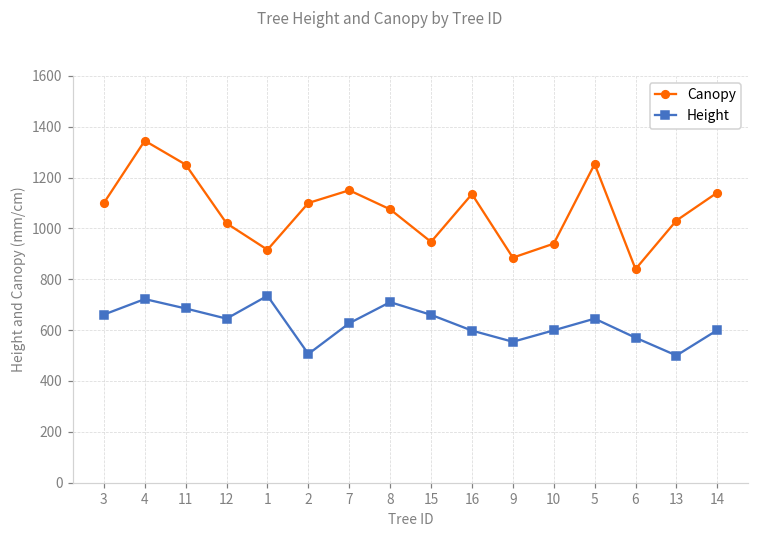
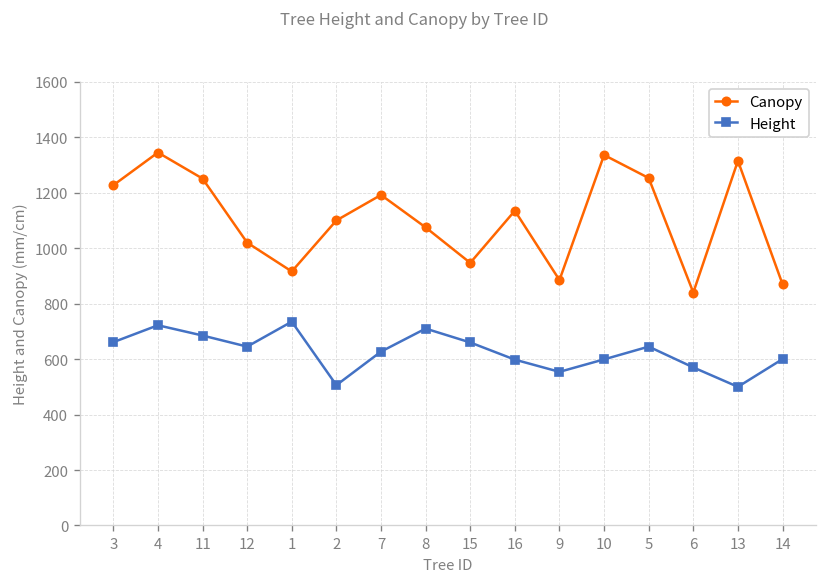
Canopy, 3: 1100 -> 1230
Canopy, 7: 1150 -> 1190
Canopy, 10: 940 -> 1340
Canopy, 13: 1030 -> 1320
Canopy, 14: 1140 -> 870
